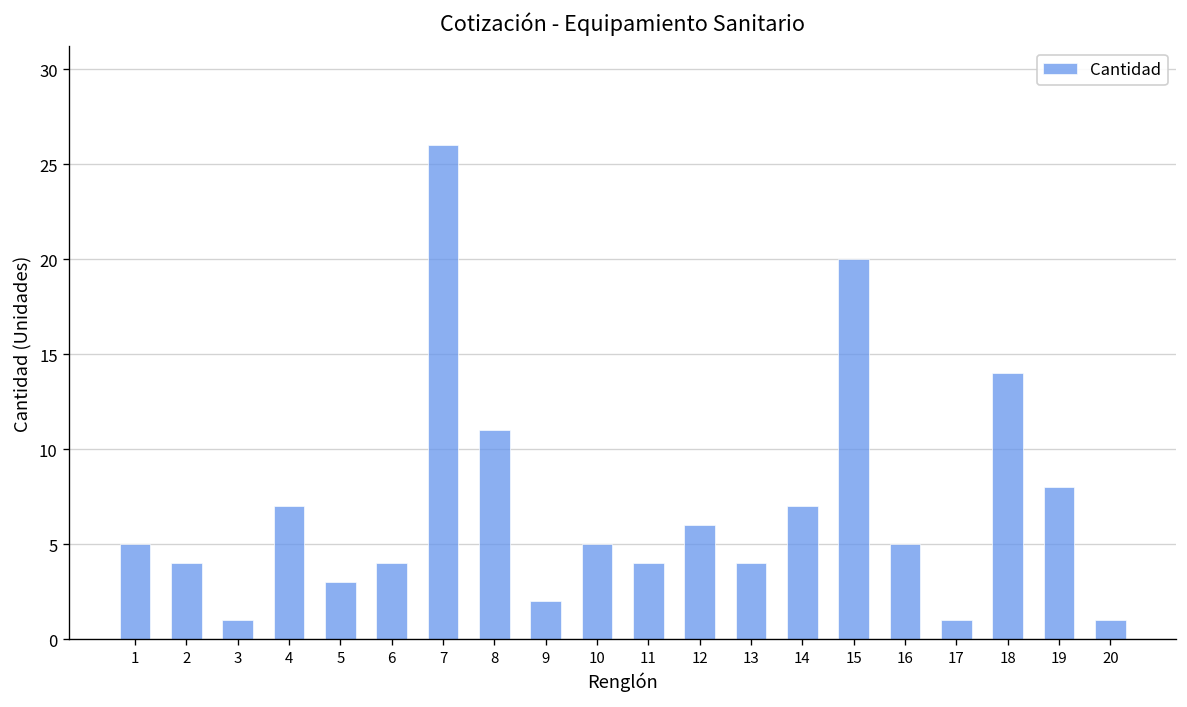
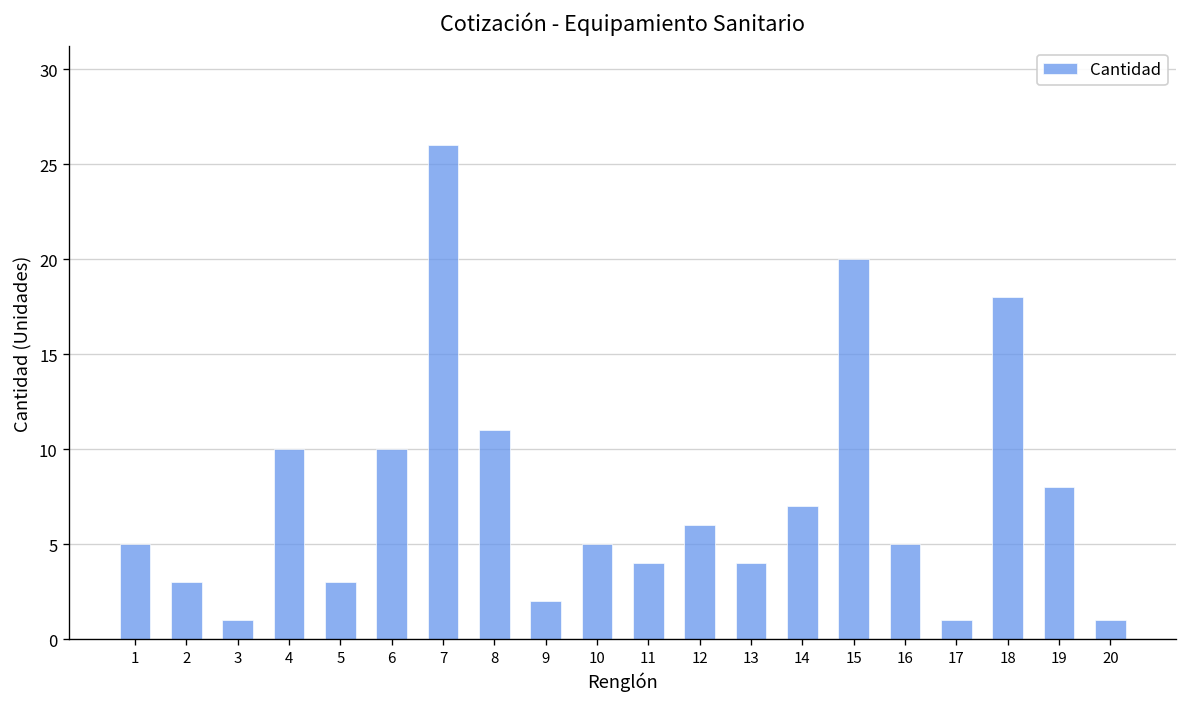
2: 4 -> 3
4: 7 -> 10
6: 4 -> 10
18: 14 -> 18
